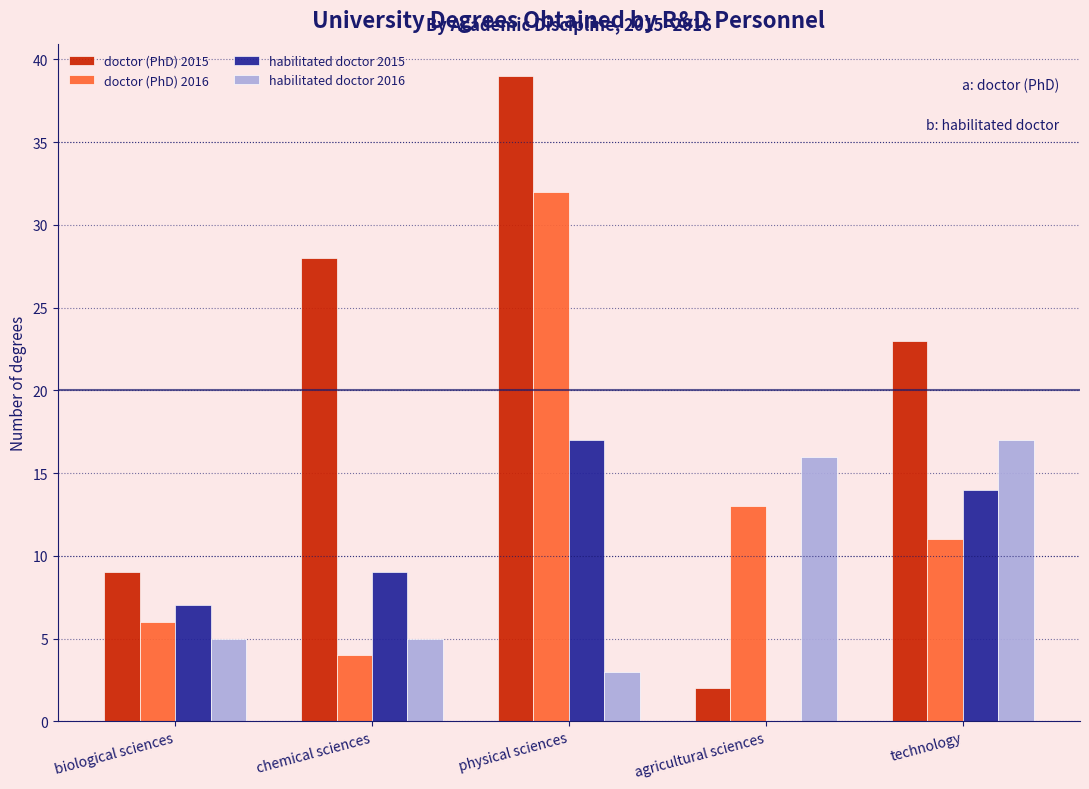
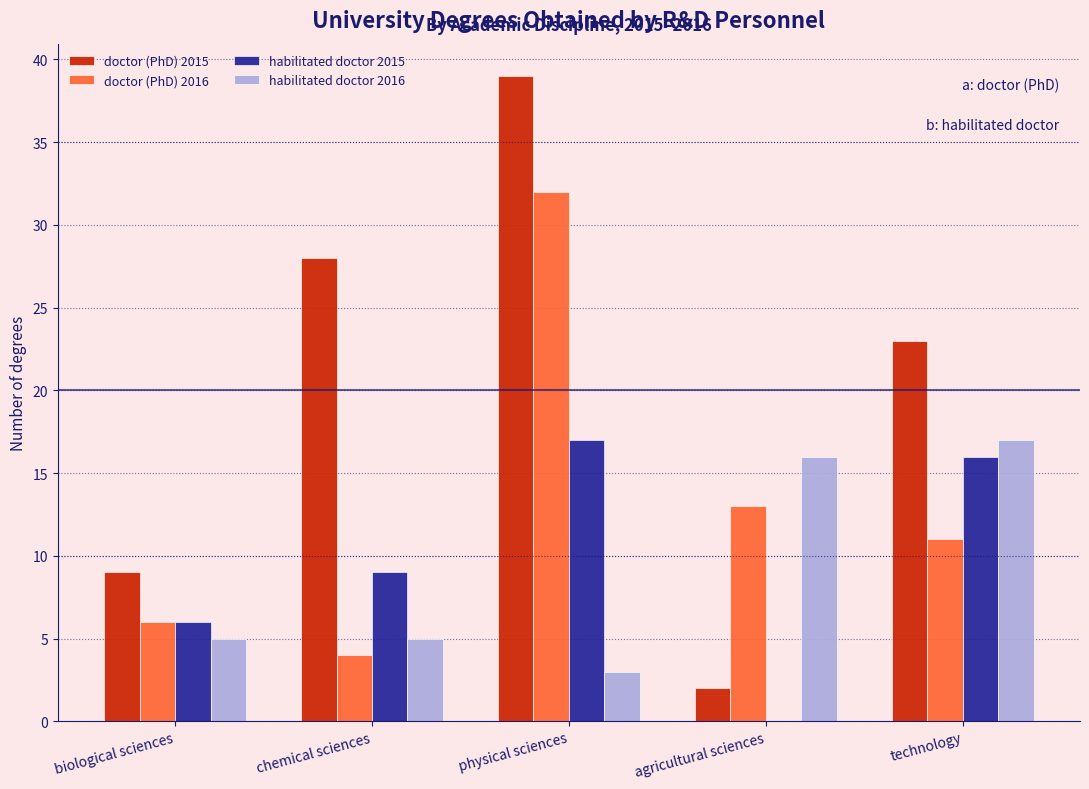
habilitated doctor 2015, biological sciences: 7 -> 6
habilitated doctor 2015, technology: 14 -> 16
